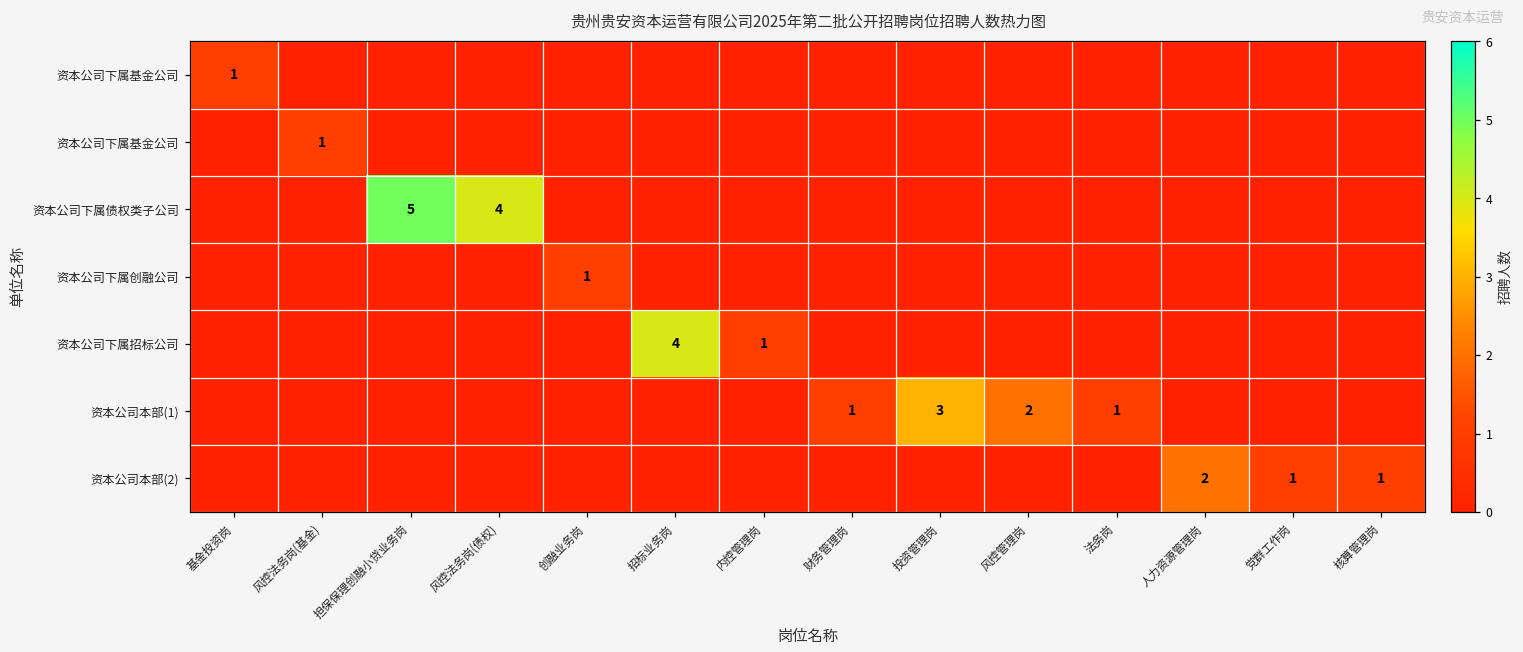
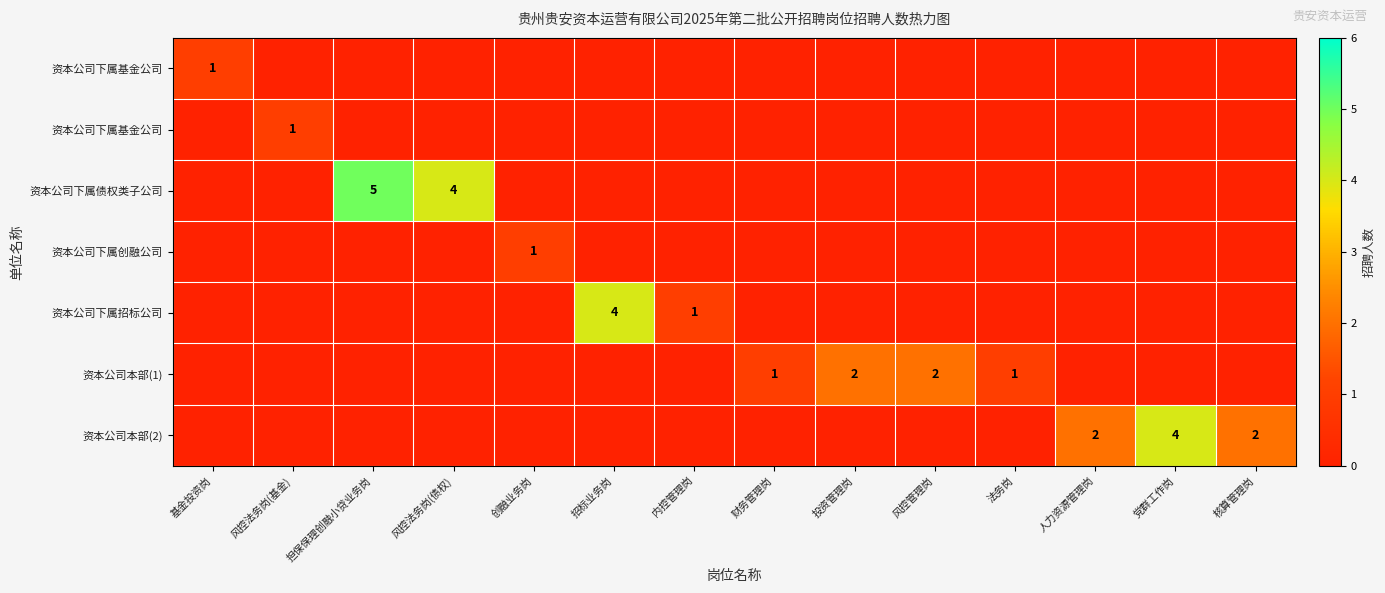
资本公司本部(1), 投资管理岗: 3 -> 2
资本公司本部(2), 党群工作岗: 1 -> 4
资本公司本部(2), 核算管理岗: 1 -> 2
